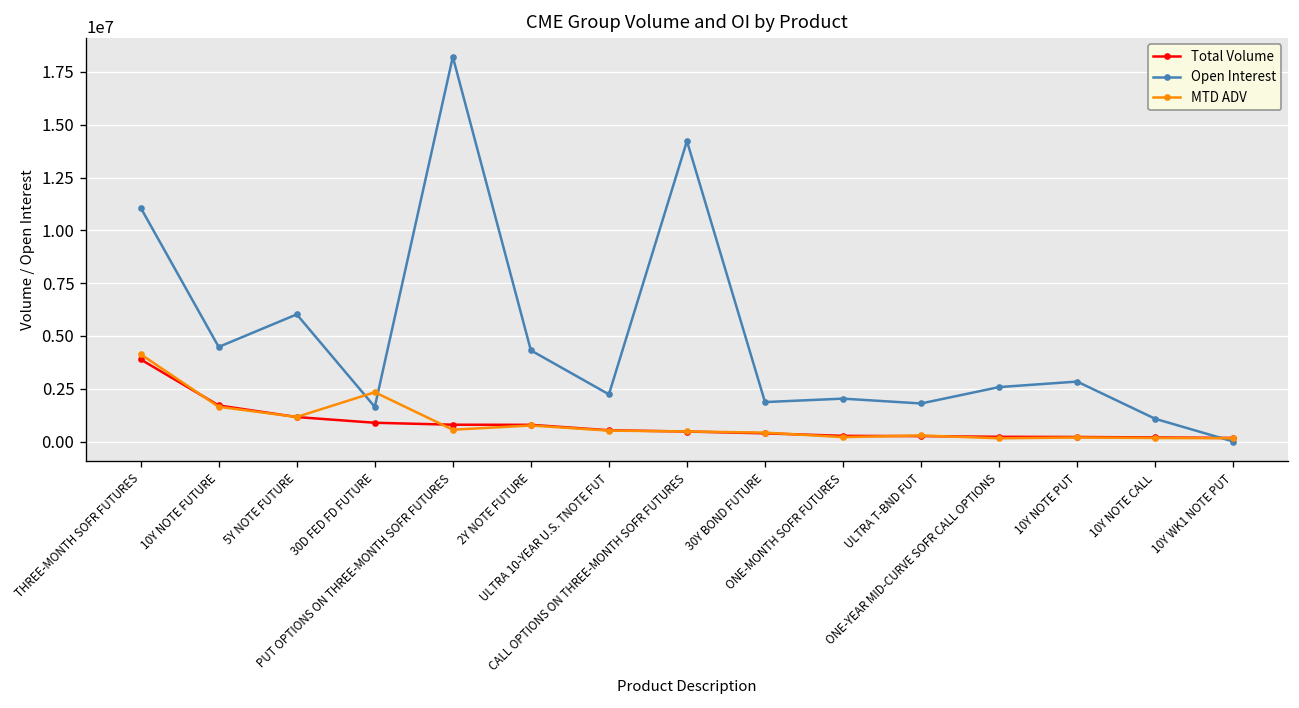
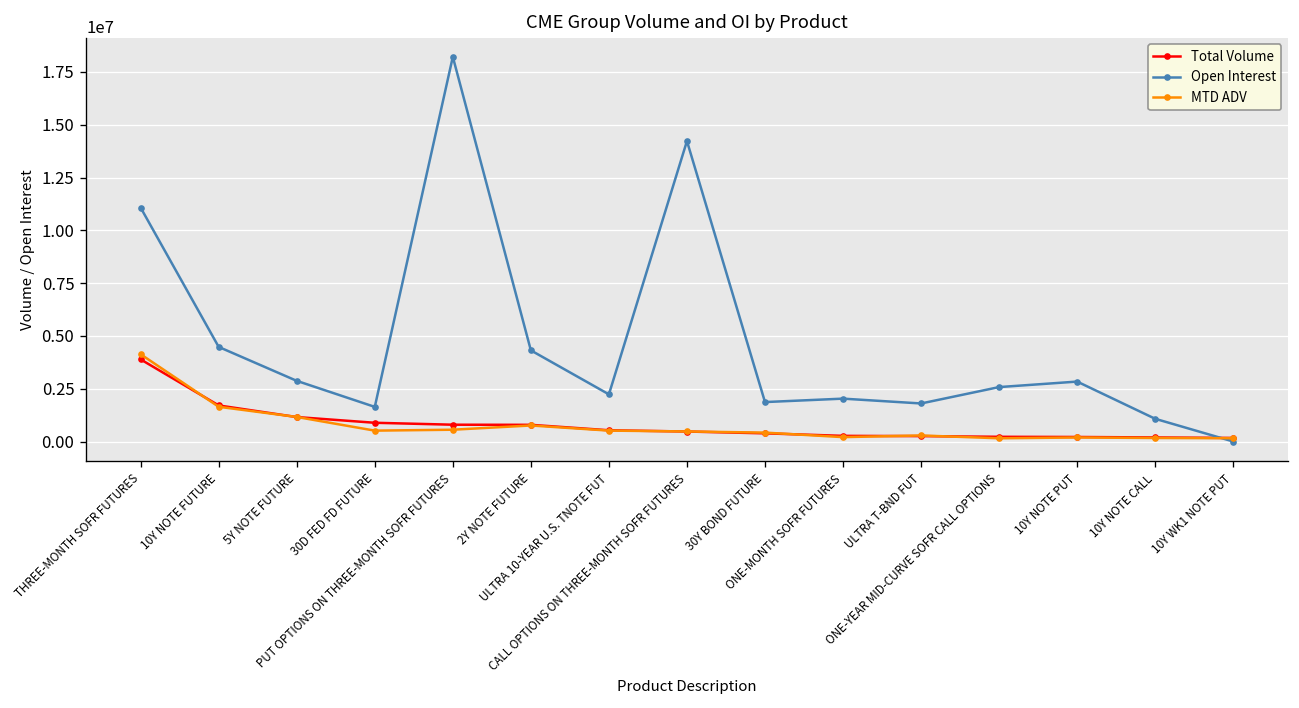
Open Interest, 5Y NOTE FUTURE: 6000000 -> 2900000
MTD ADV, 30D FED FD FUTURE: 2300000 -> 500000
